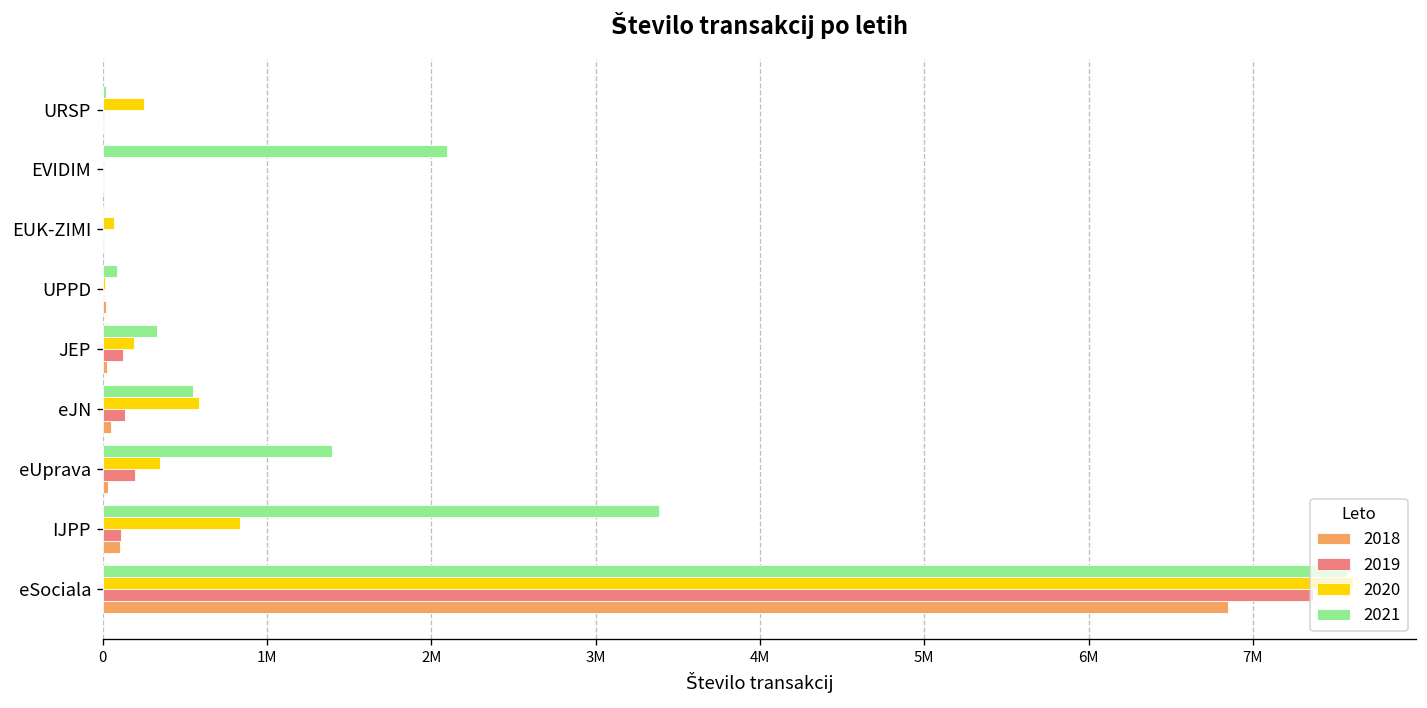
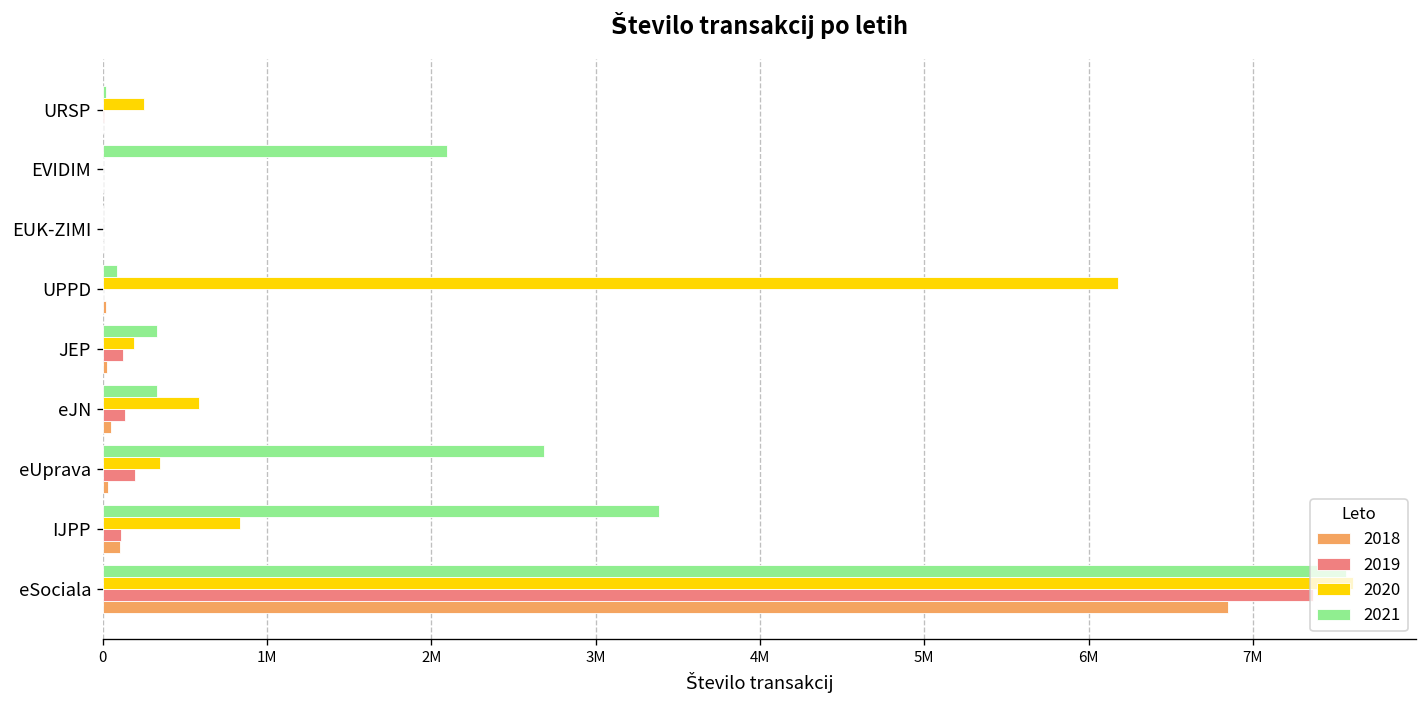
2020, EUK-ZIMI: 70000 -> 0
2020, UPPD: 20000 -> 6180000
2021, eJN: 550000 -> 330000
2021, eUprava: 1390000 -> 2690000
